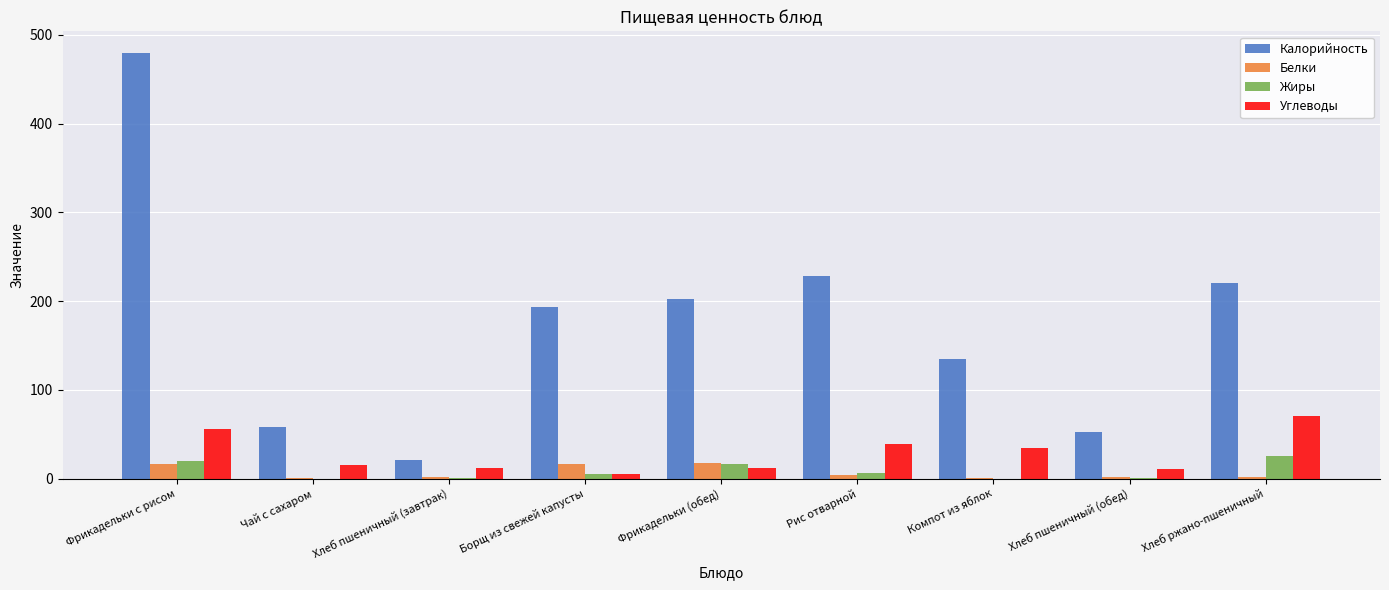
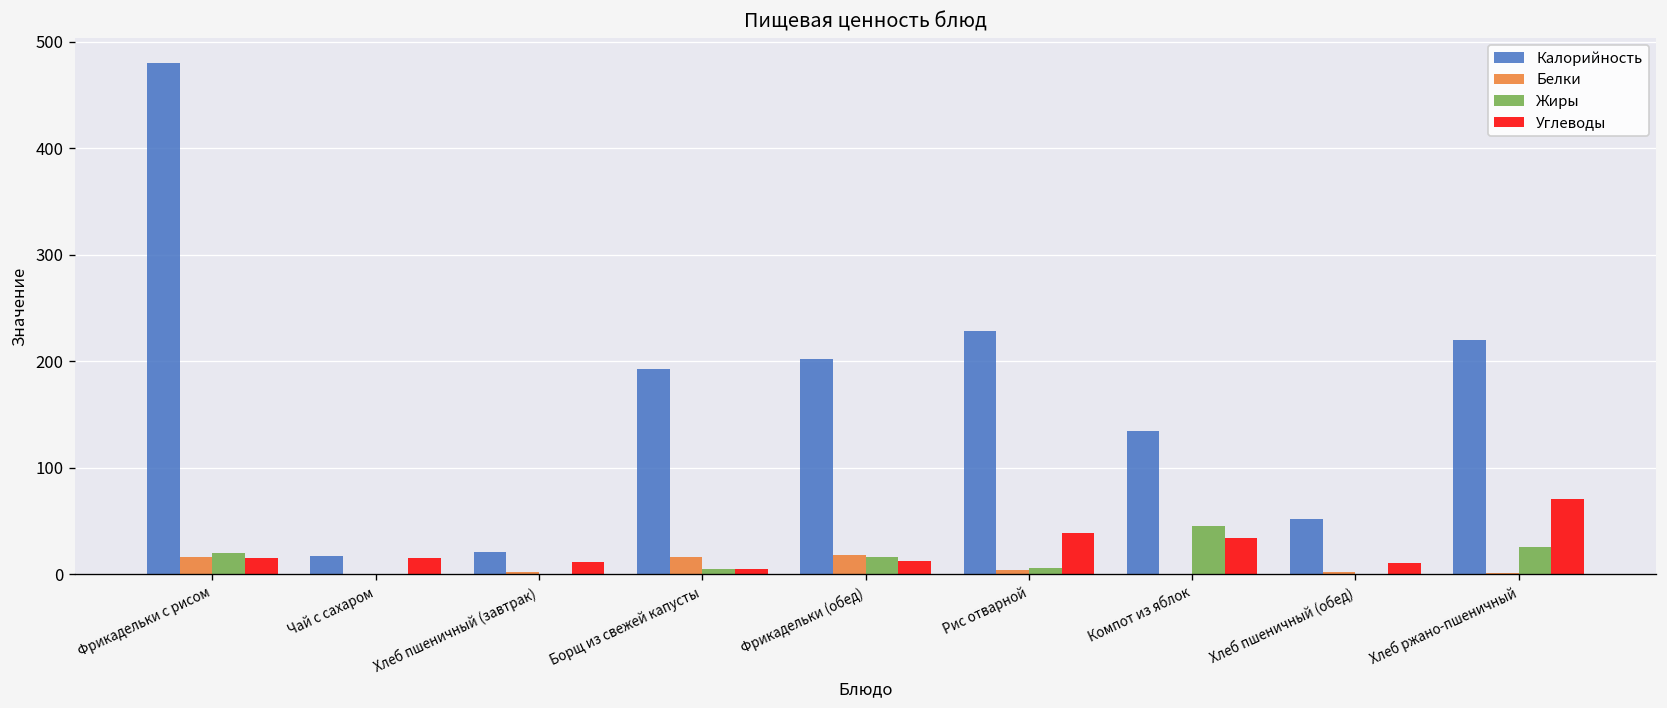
Углеводы, Фрикадельки с рисом: 60 -> 20
Калорийность, Чай с сахаром: 60 -> 20
Жиры, Компот из яблок: 0 -> 50
